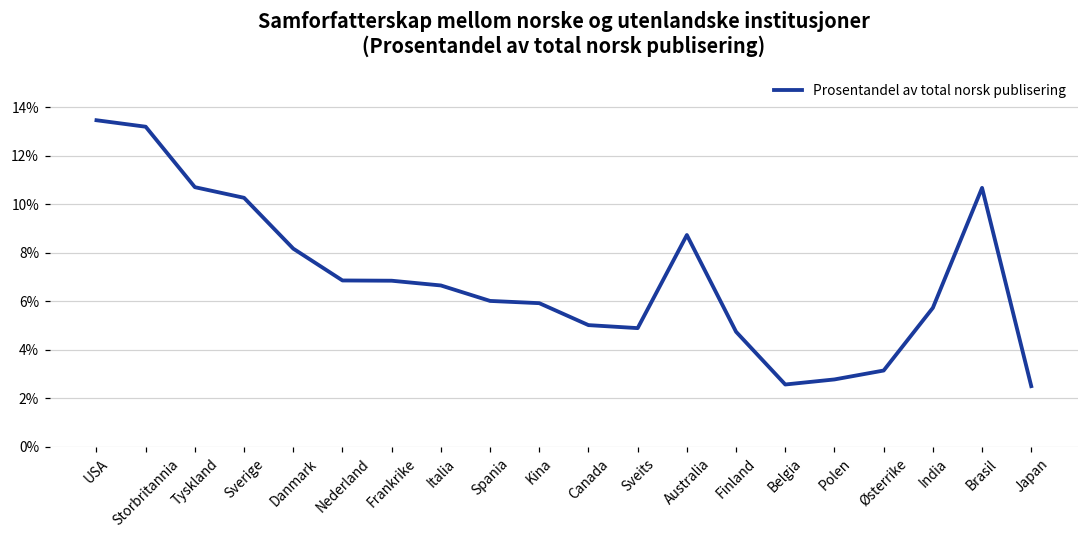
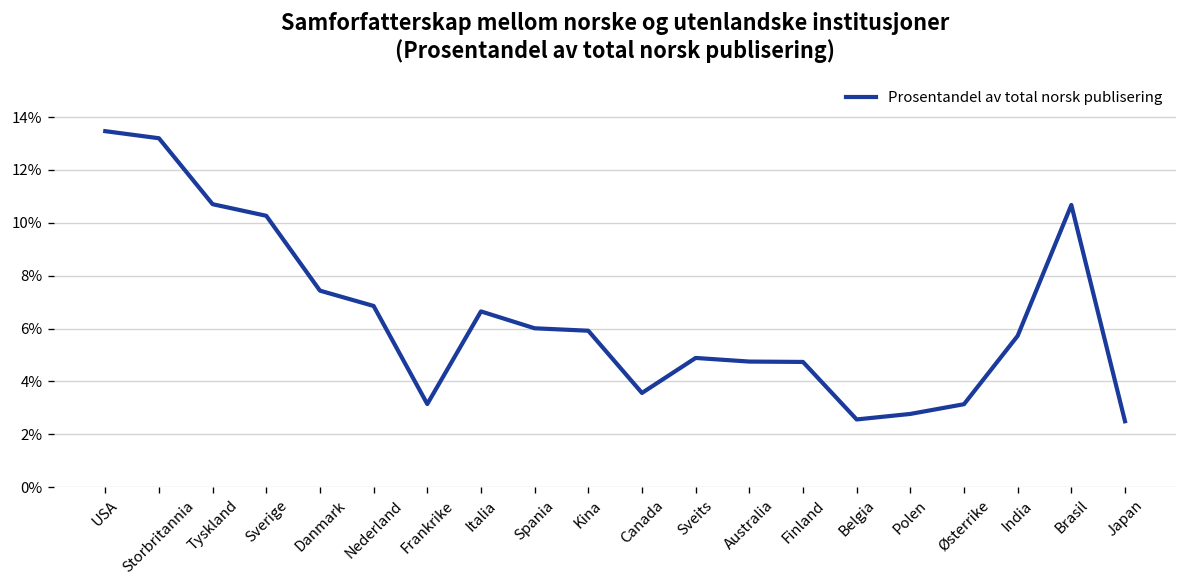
Danmark: 8.2% -> 7.4%
Frankrike: 6.8% -> 3.1%
Canada: 5.0% -> 3.6%
Australia: 8.7% -> 4.8%
